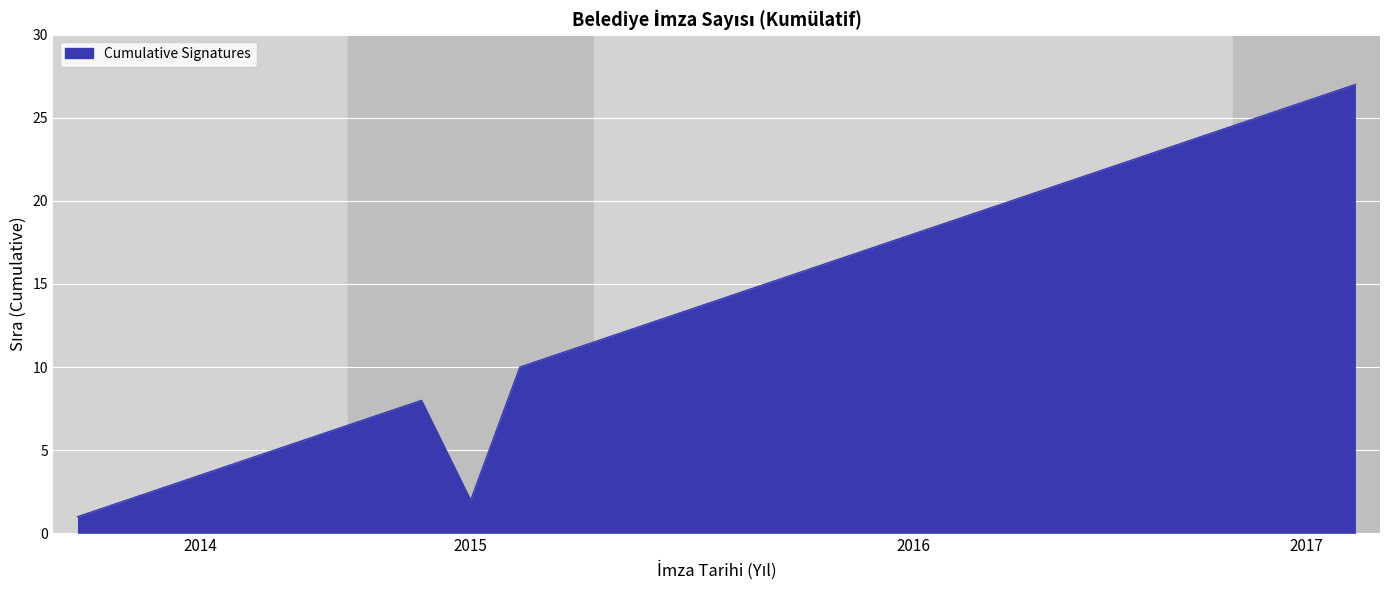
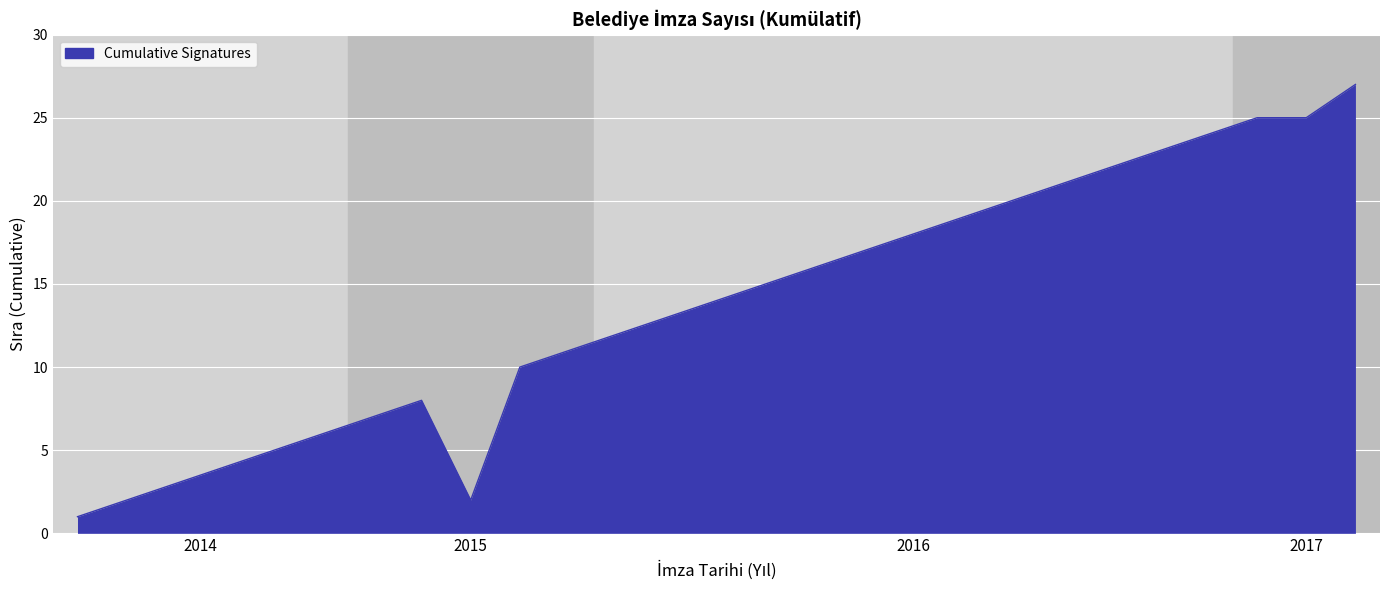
2017: 26 -> 25
